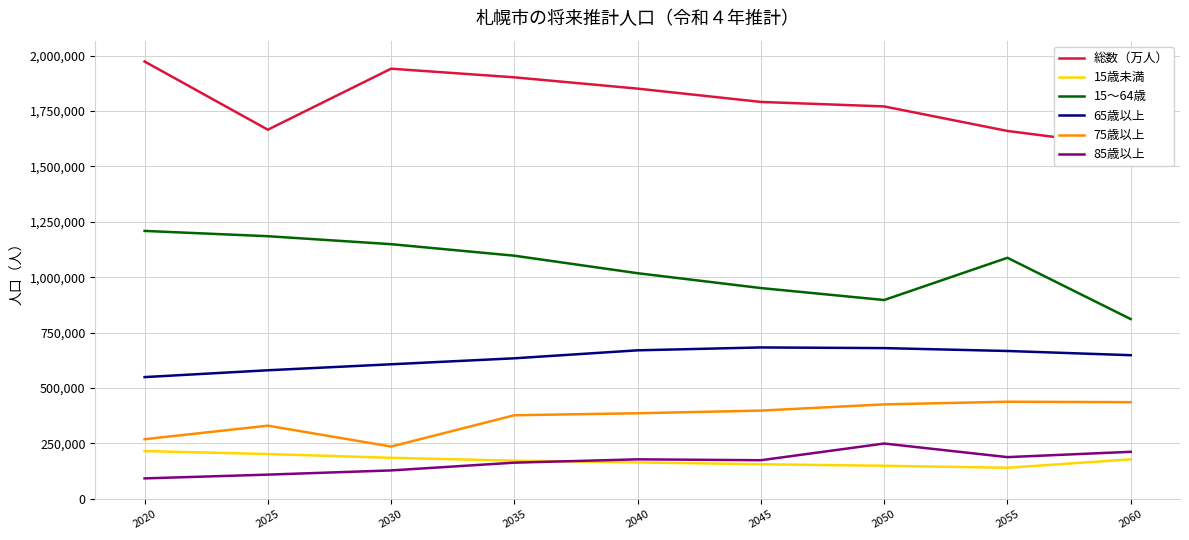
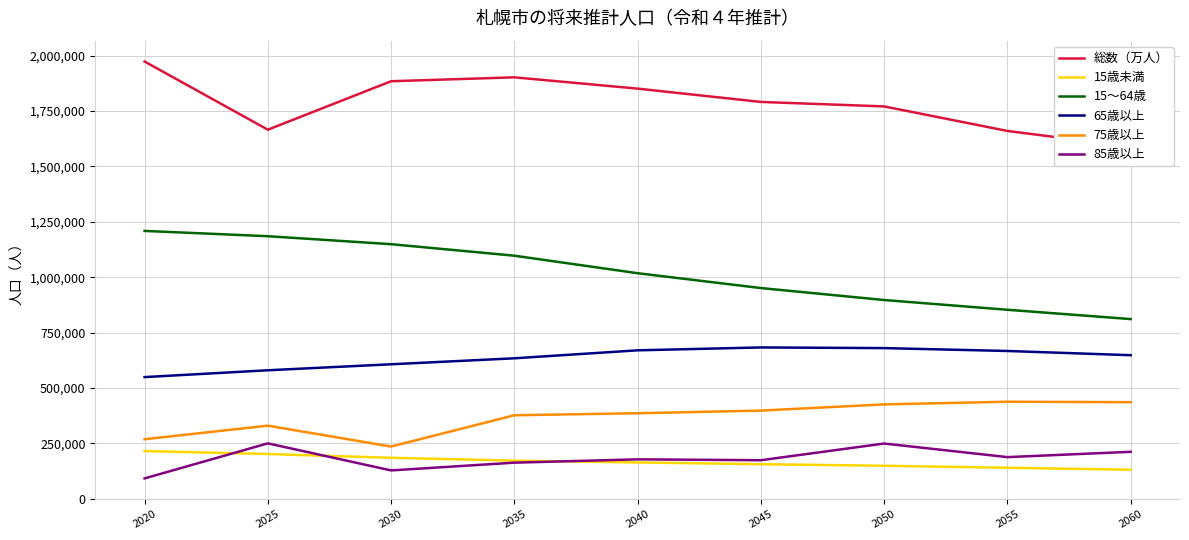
85歳以上, 2025: 110,000 -> 250,000
総数（万人）, 2030: 1,940,000 -> 1,880,000
15～64歳, 2055: 1,090,000 -> 850,000
15歳未満, 2060: 180,000 -> 130,000
